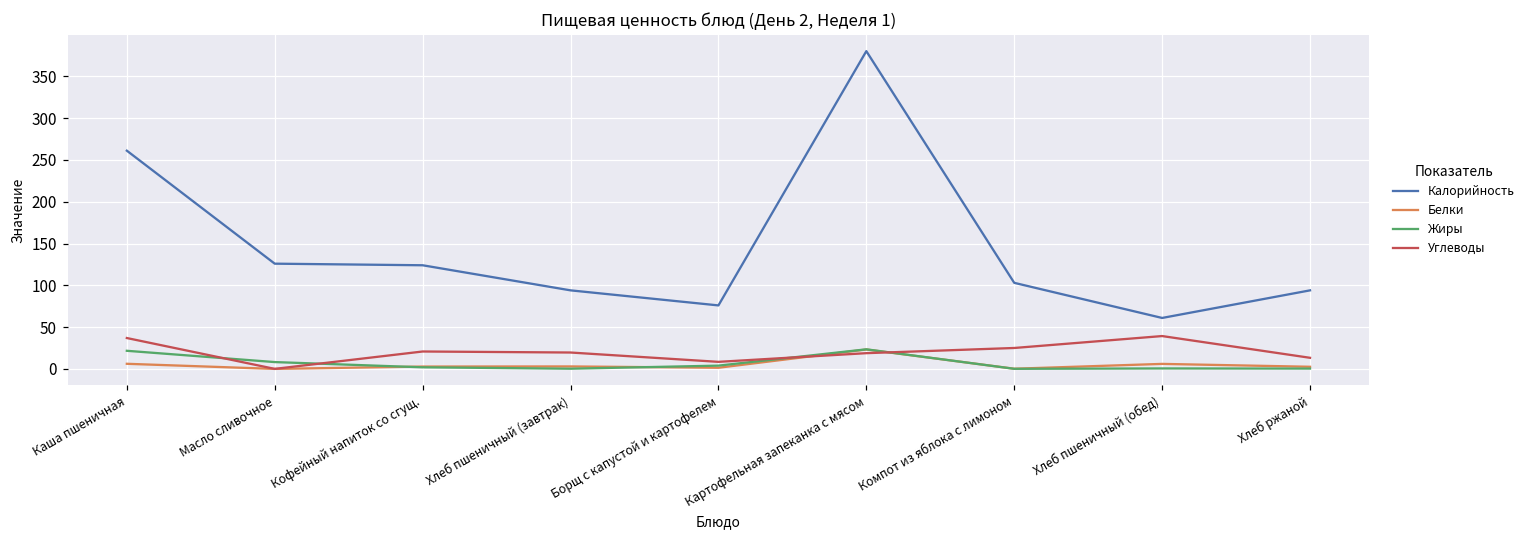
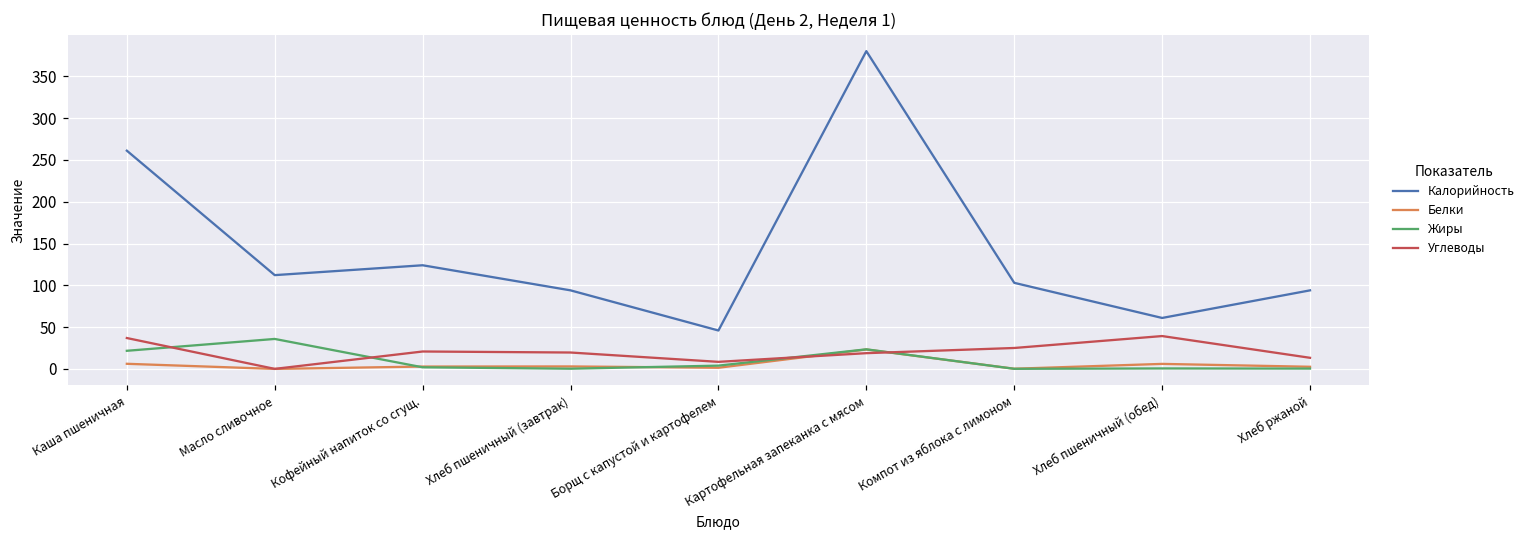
Калорийность, Масло сливочное: 130 -> 110
Жиры, Масло сливочное: 10 -> 40
Калорийность, Борщ с капустой и картофелем: 80 -> 50
